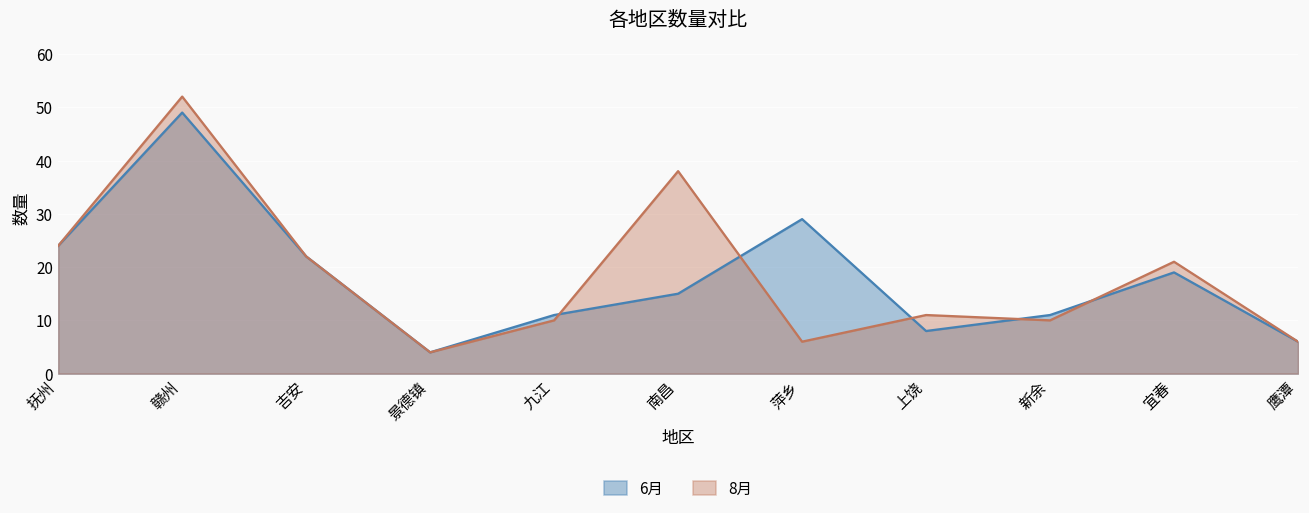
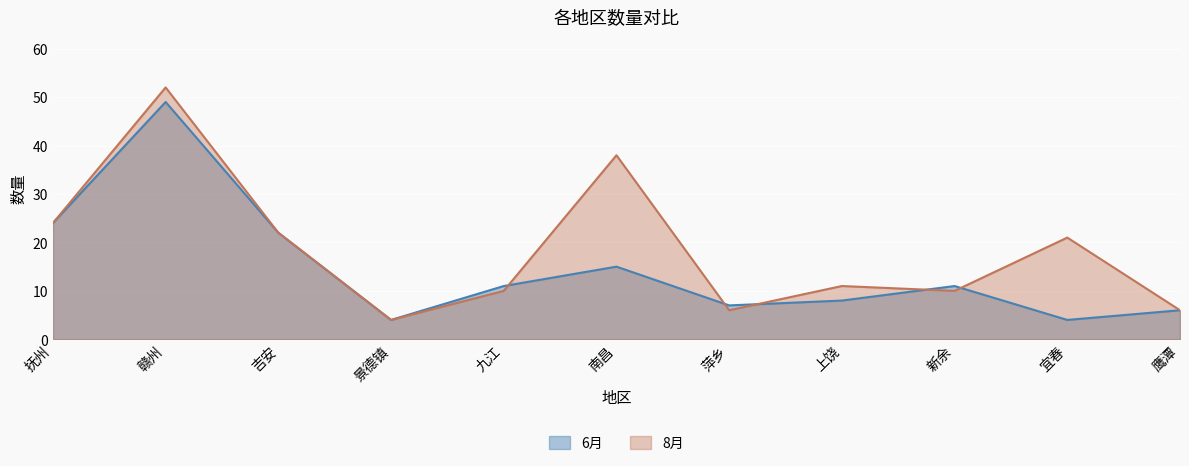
6月, 萍乡: 29 -> 7
6月, 宜春: 19 -> 4
